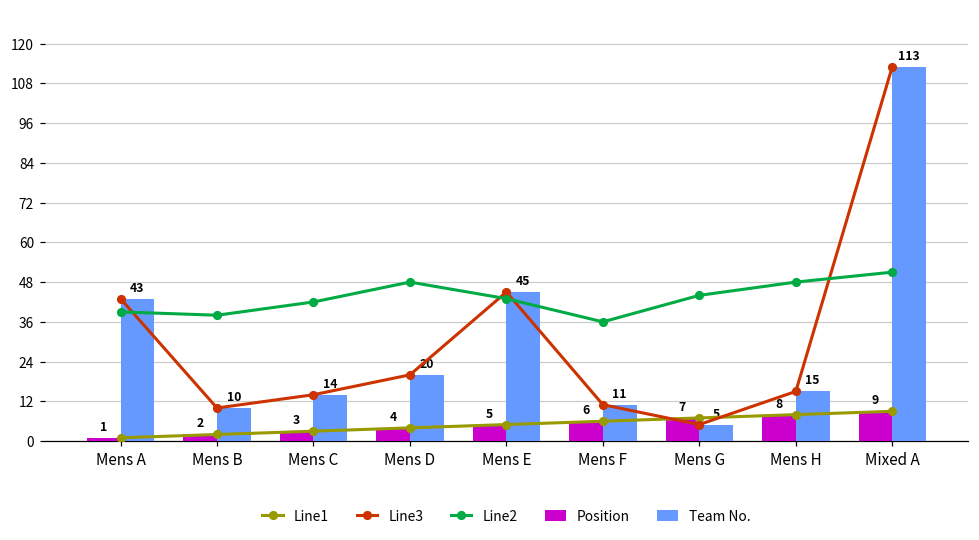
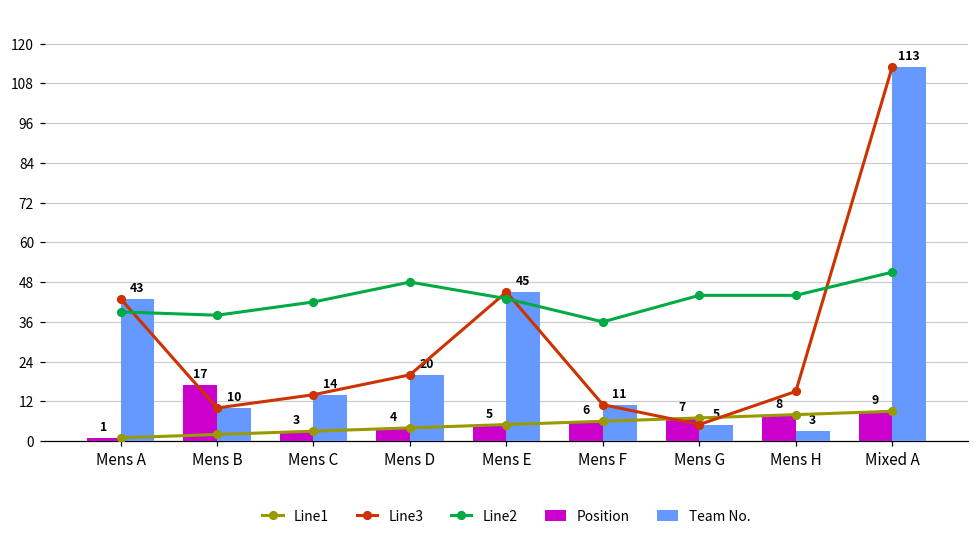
Position, Mens B: 2 -> 17
Line2, Mens H: 48 -> 44
Team No., Mens H: 15 -> 3
